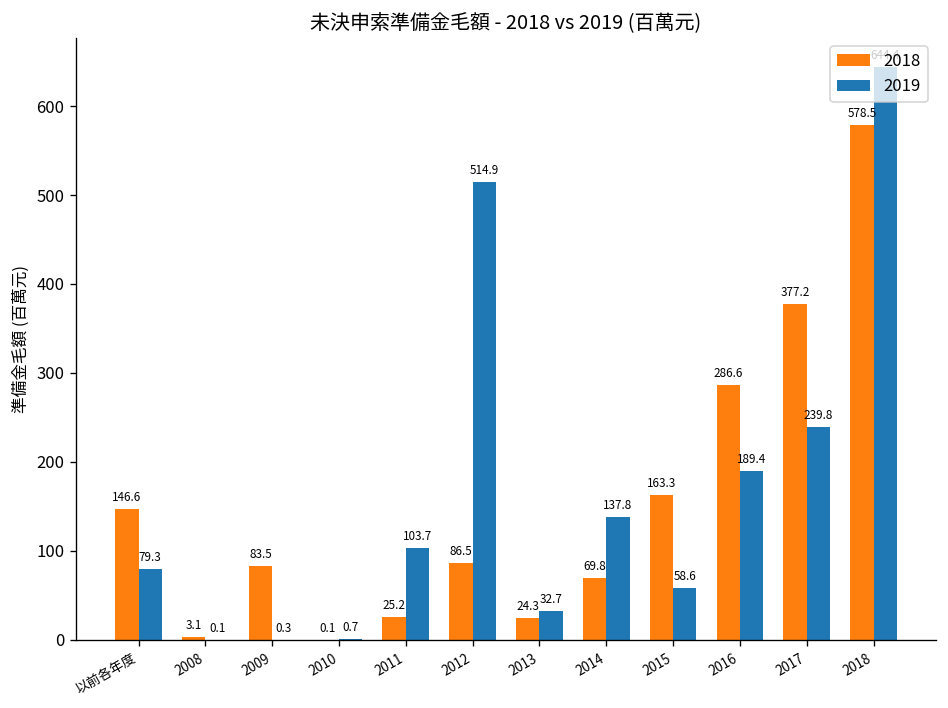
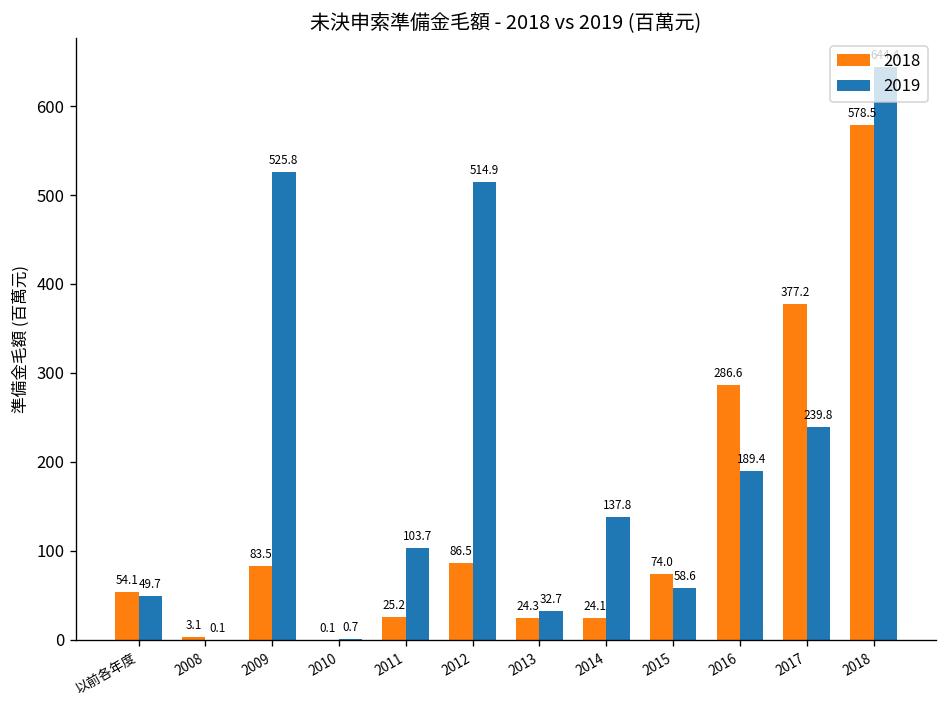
2018, 以前各年度: 146.6 -> 54.1
2019, 以前各年度: 79.3 -> 49.7
2019, 2009: 0.3 -> 525.8
2018, 2014: 69.8 -> 24.1
2018, 2015: 163.3 -> 74.0
